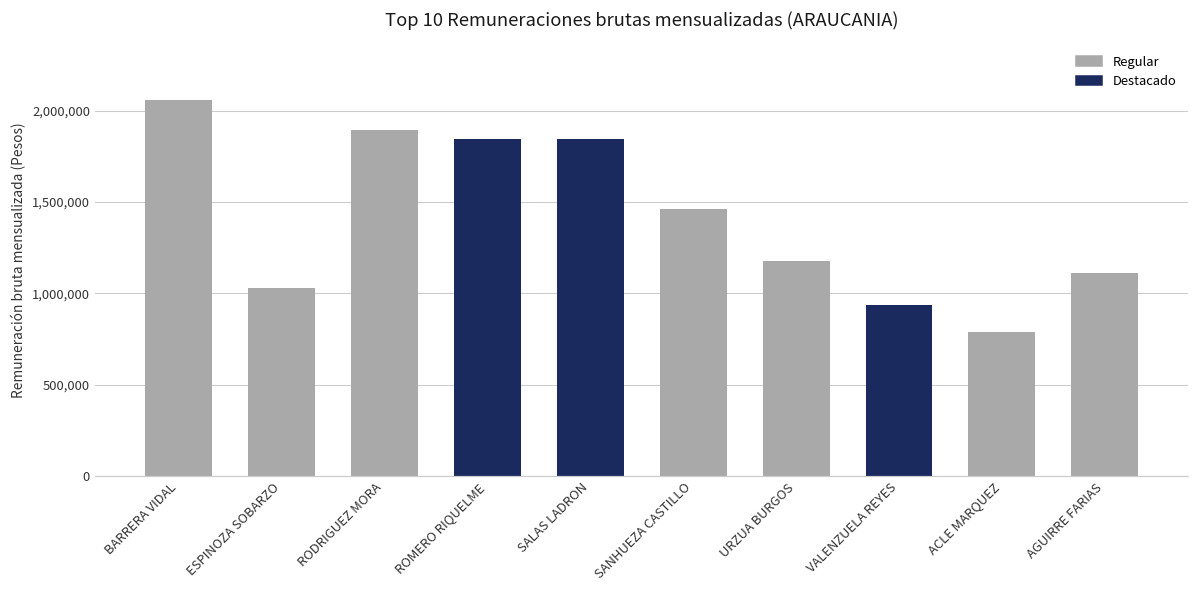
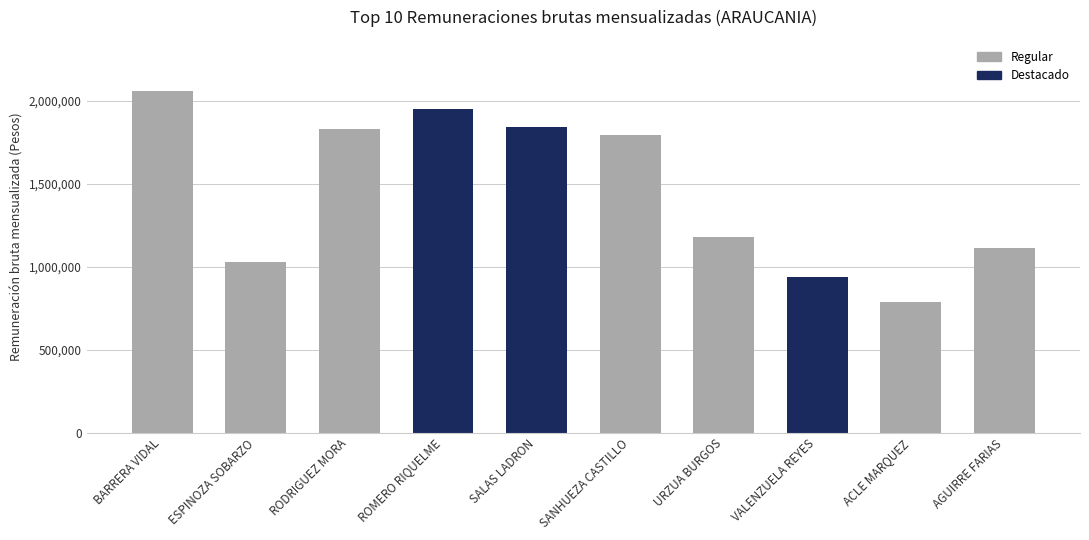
RODRIGUEZ MORA: 1,890,000 -> 1,830,000
ROMERO RIQUELME: 1,850,000 -> 1,950,000
SANHUEZA CASTILLO: 1,460,000 -> 1,790,000
